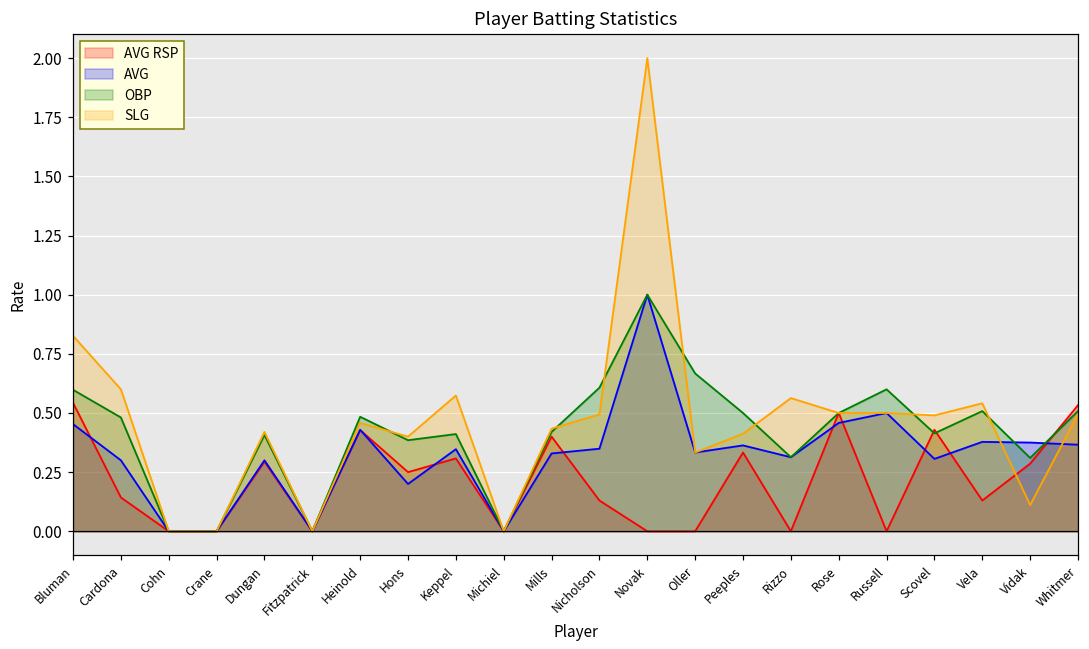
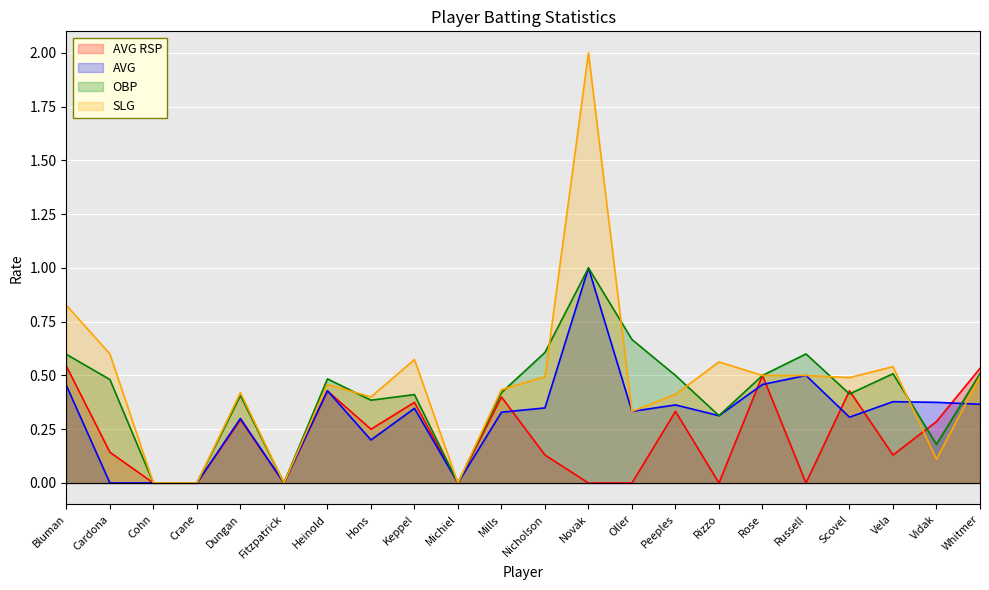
AVG, Cardona: 0.3 -> 0.0
AVG RSP, Keppel: 0.31 -> 0.38
OBP, Vidak: 0.31 -> 0.18
